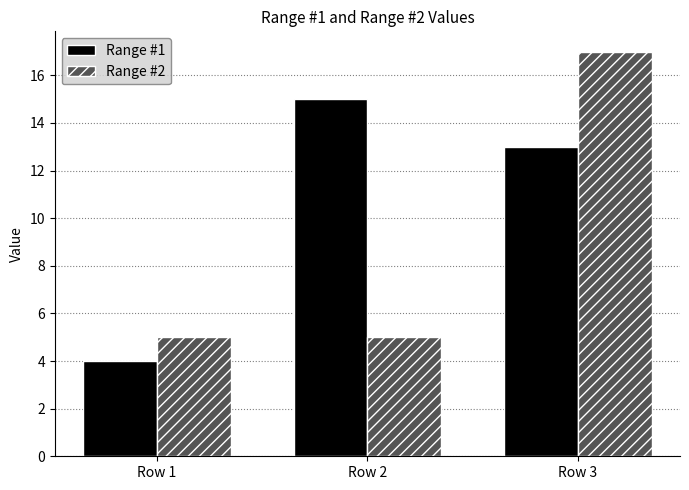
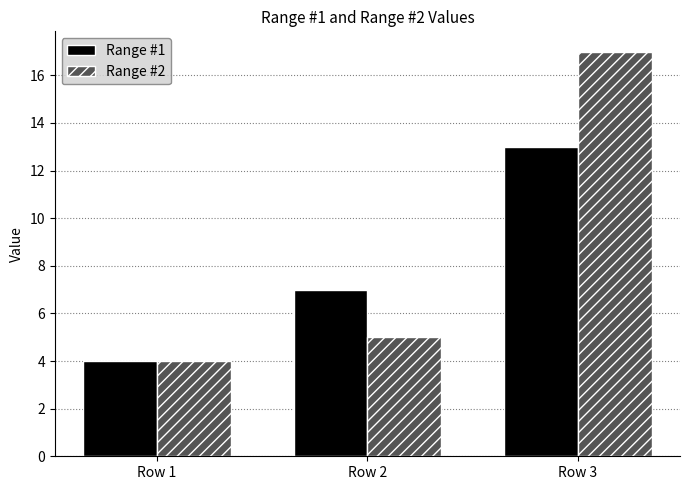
Range #2, Row 1: 5 -> 4
Range #1, Row 2: 15 -> 7
